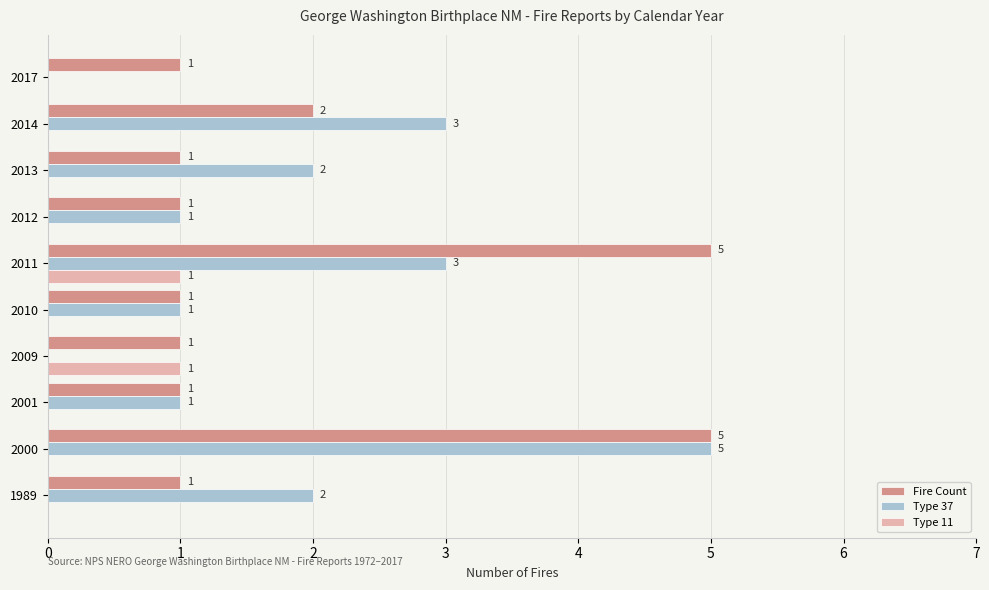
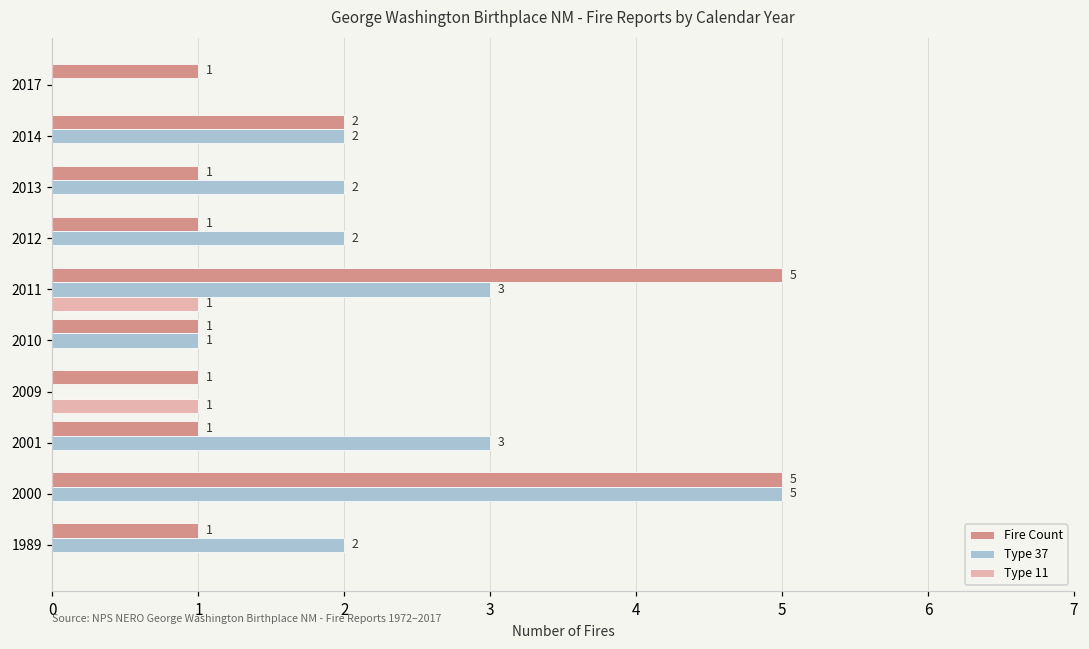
Type 37, 2014: 3 -> 2
Type 37, 2012: 1 -> 2
Type 37, 2001: 1 -> 3
